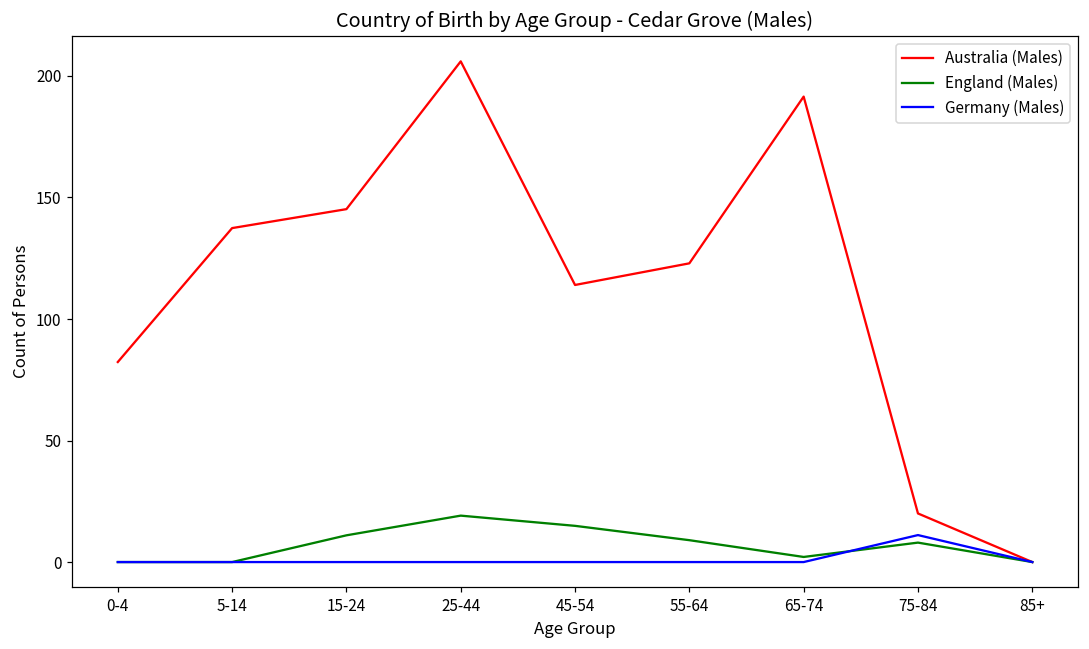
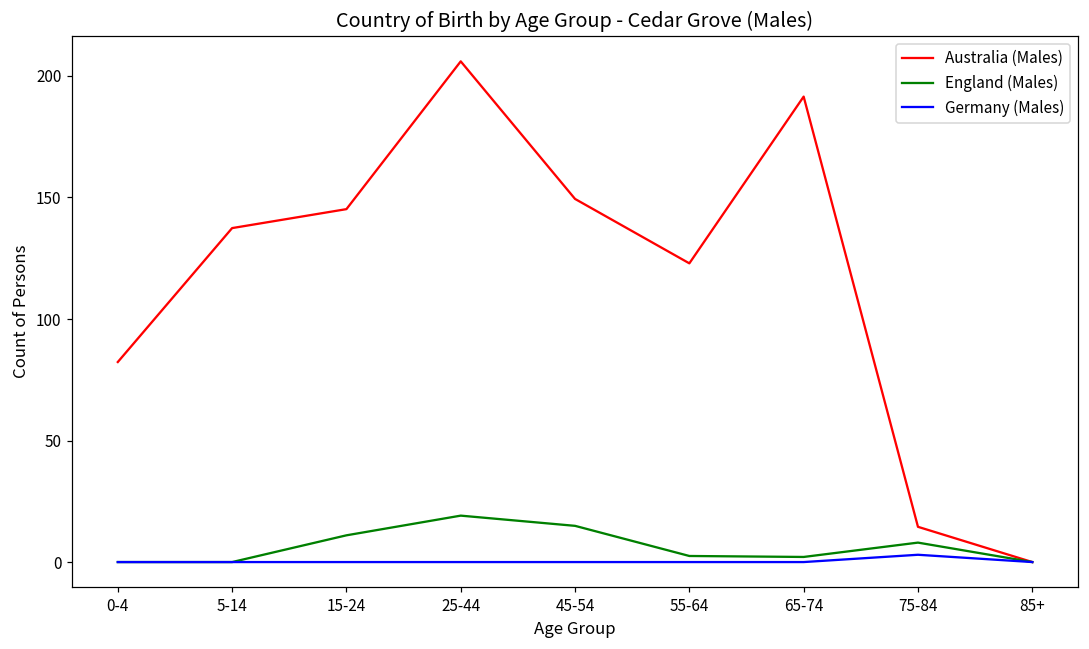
Australia (Males), 45-54: 114 -> 149
England (Males), 55-64: 9 -> 3
Australia (Males), 75-84: 20 -> 15
Germany (Males), 75-84: 11 -> 3
